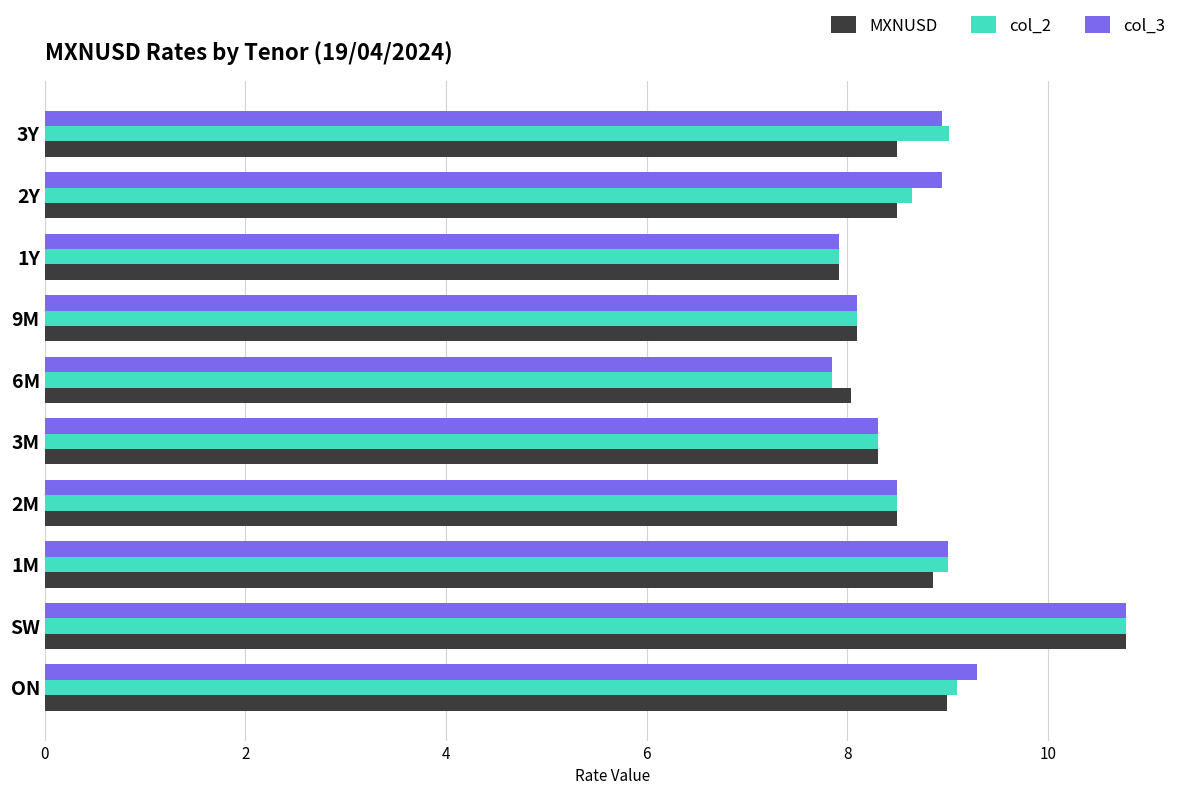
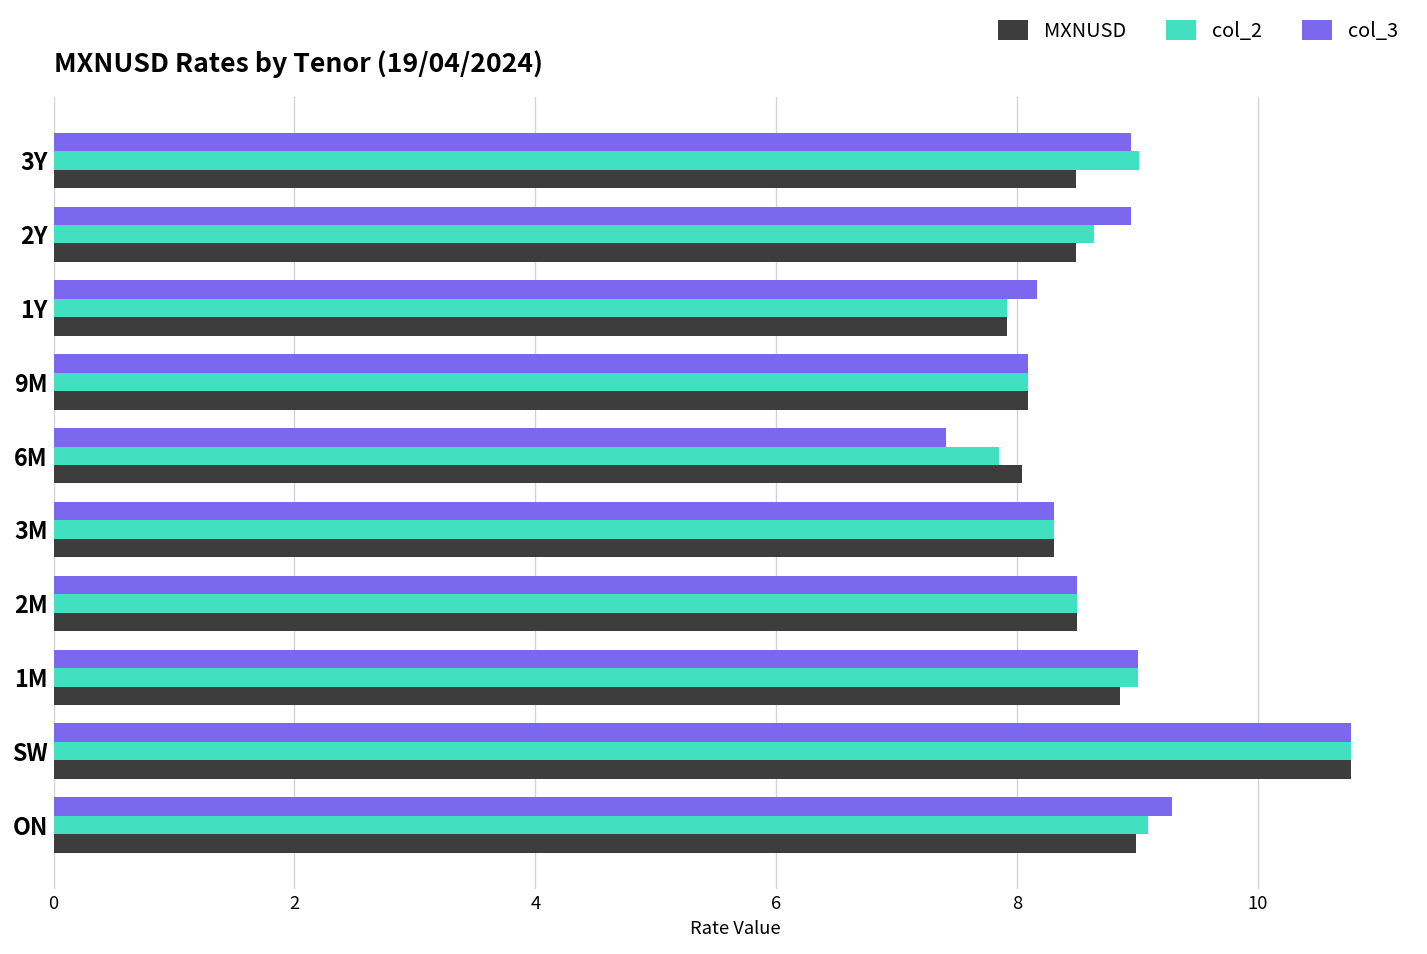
col_3, 1Y: 7.92 -> 8.17
col_3, 6M: 7.85 -> 7.41
